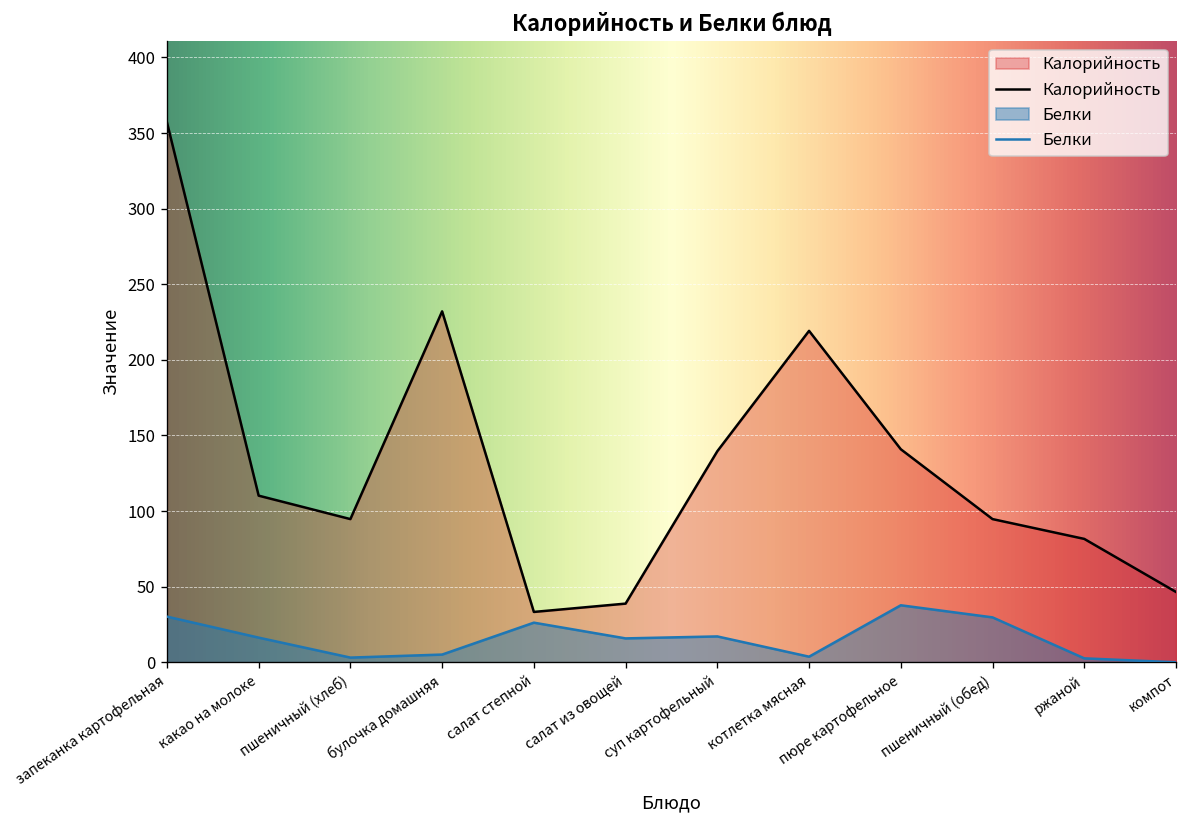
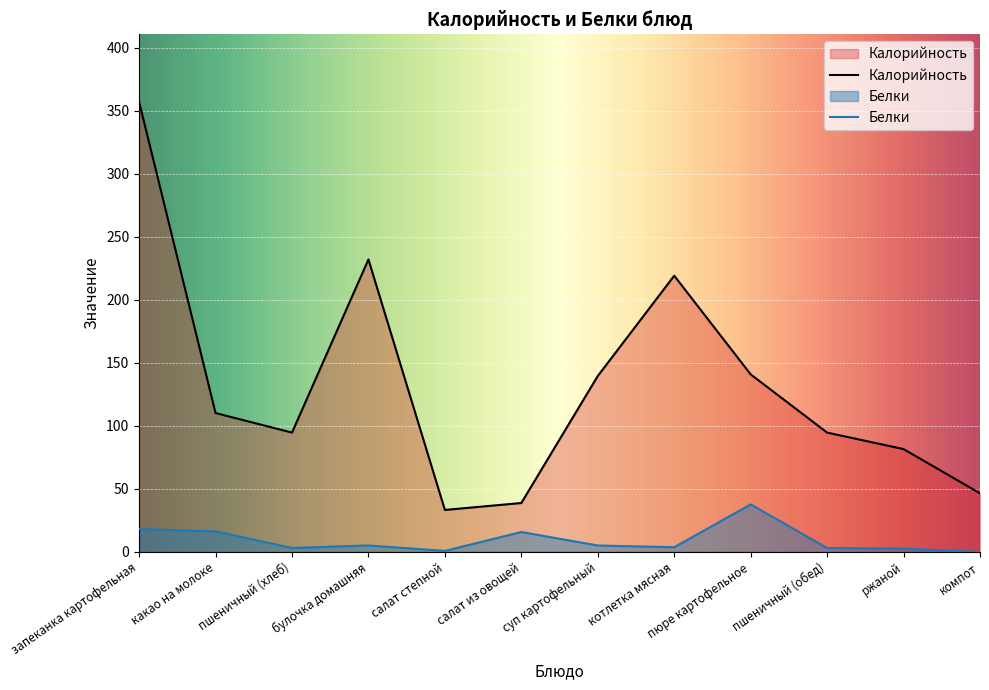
Белки, запеканка картофельная: 30 -> 18
Белки, салат степной: 26 -> 1
Белки, суп картофельный: 17 -> 5
Белки, пшеничный (обед): 30 -> 3
